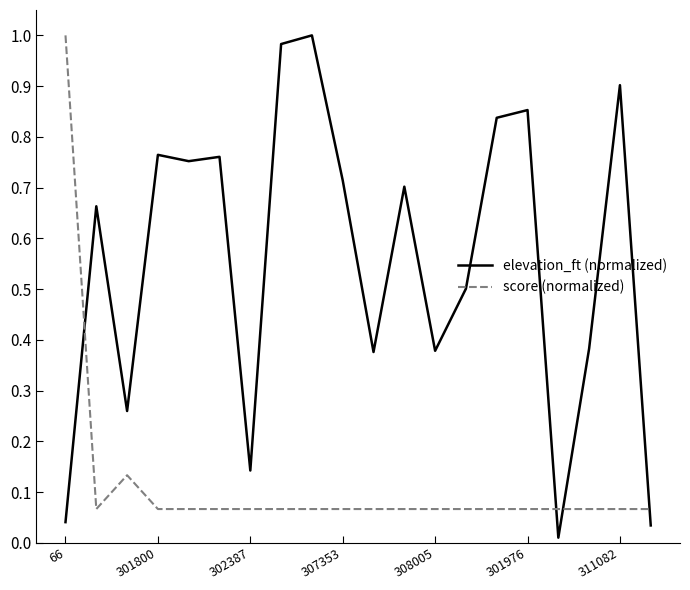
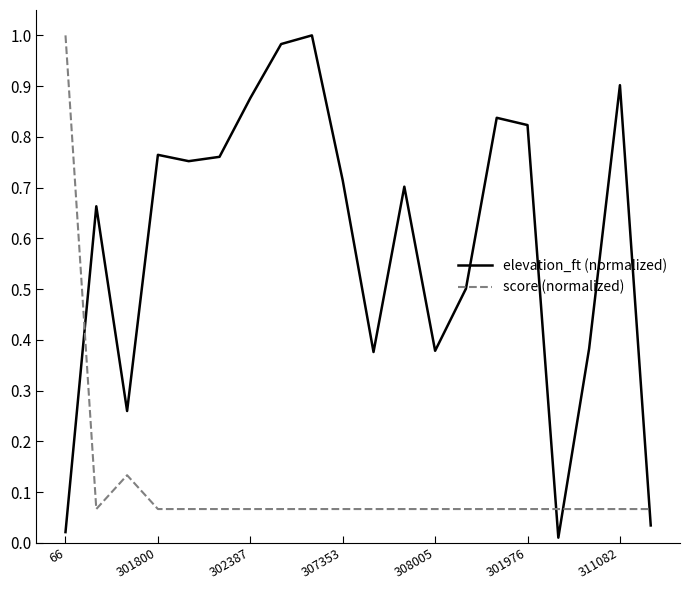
elevation_ft (normalized), 66: 0.04 -> 0.02
elevation_ft (normalized), 302387: 0.14 -> 0.88
elevation_ft (normalized), 301976: 0.85 -> 0.82
